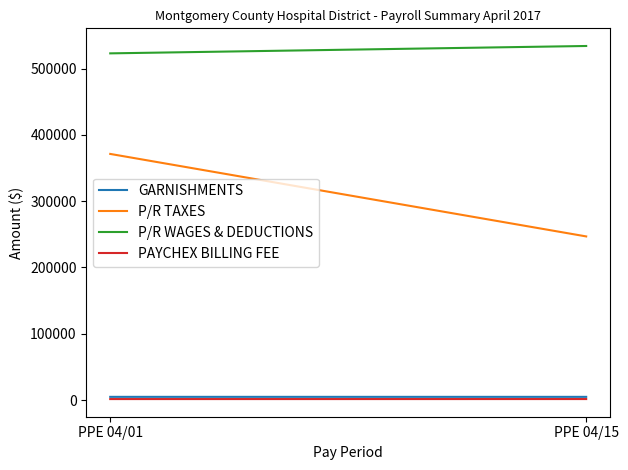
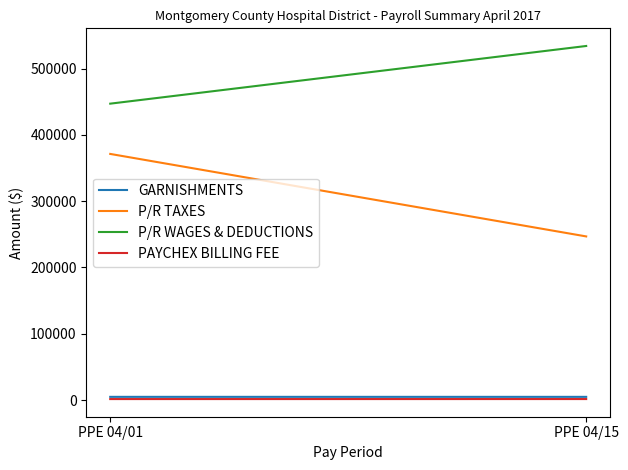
P/R WAGES & DEDUCTIONS, PPE 04/01: 520000 -> 450000
